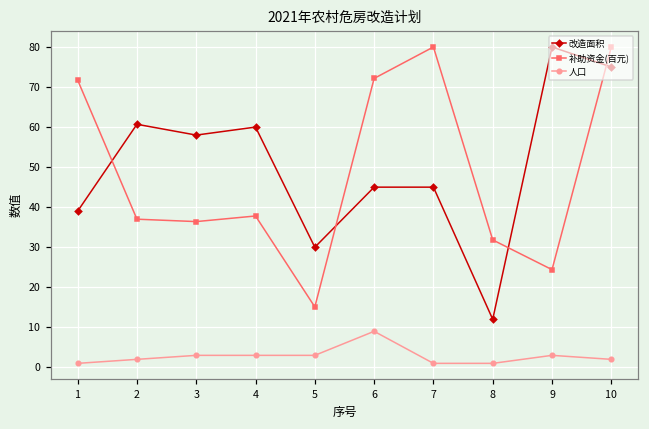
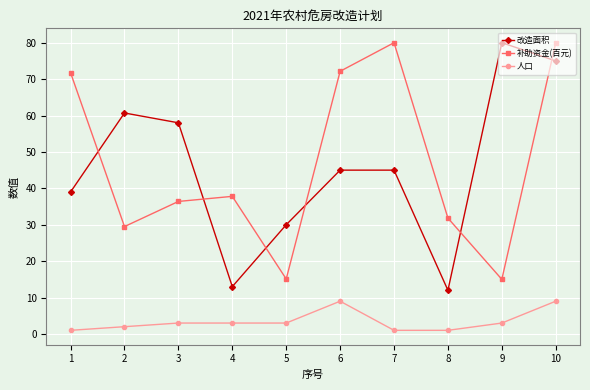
补助资金(百元), 2: 37 -> 30
改造面积, 4: 60 -> 13
补助资金(百元), 9: 24 -> 15
人口, 10: 2 -> 9
